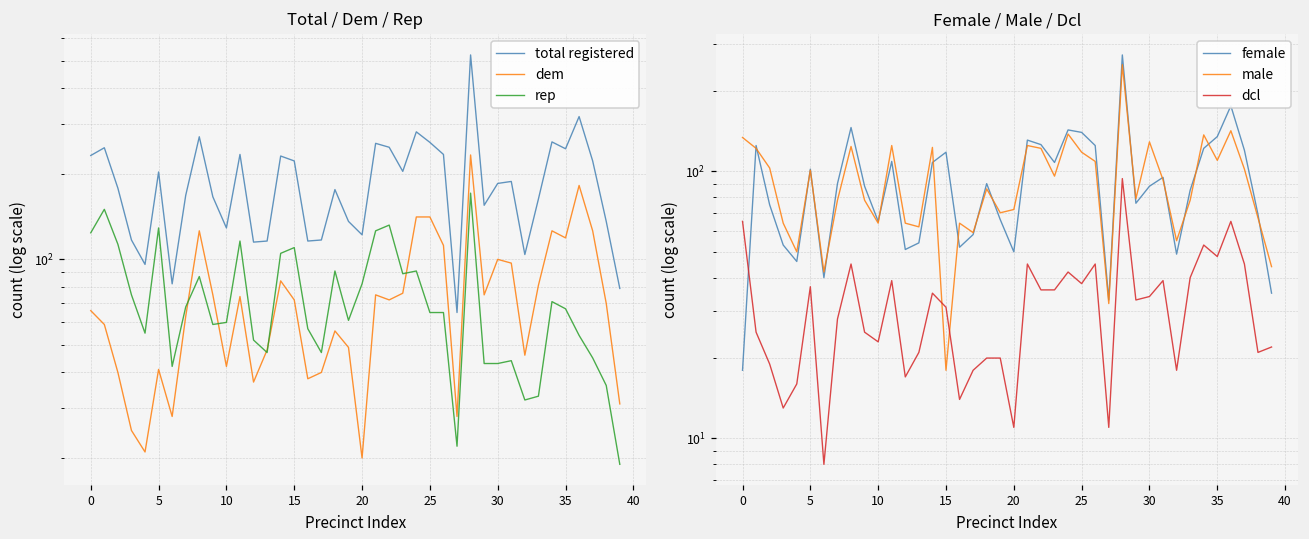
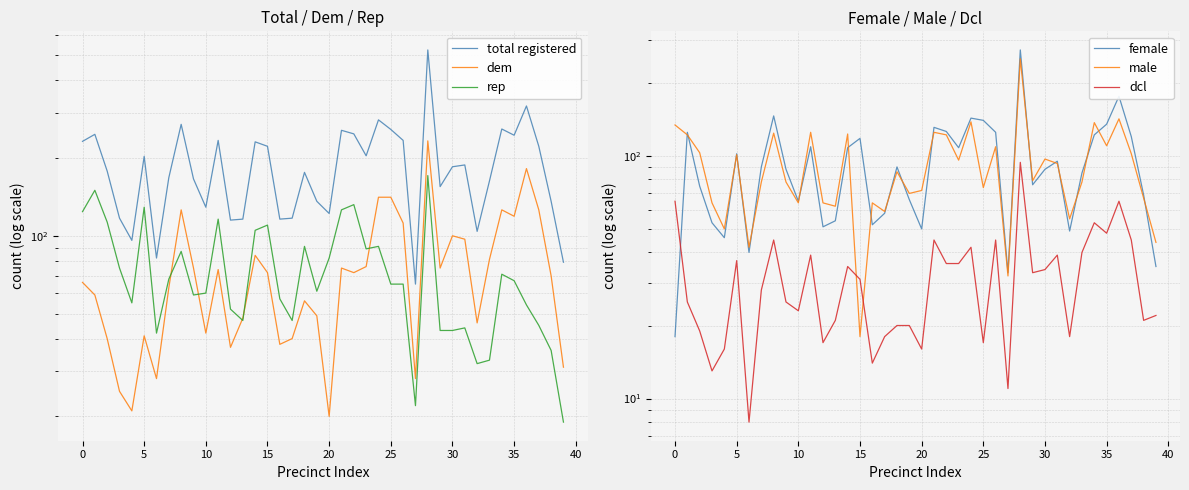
Female / Male / Dcl, dcl, 20: 11 -> 16
Female / Male / Dcl, male, 25: 120 -> 74
Female / Male / Dcl, dcl, 25: 38 -> 17
Female / Male / Dcl, male, 30: 130 -> 97
